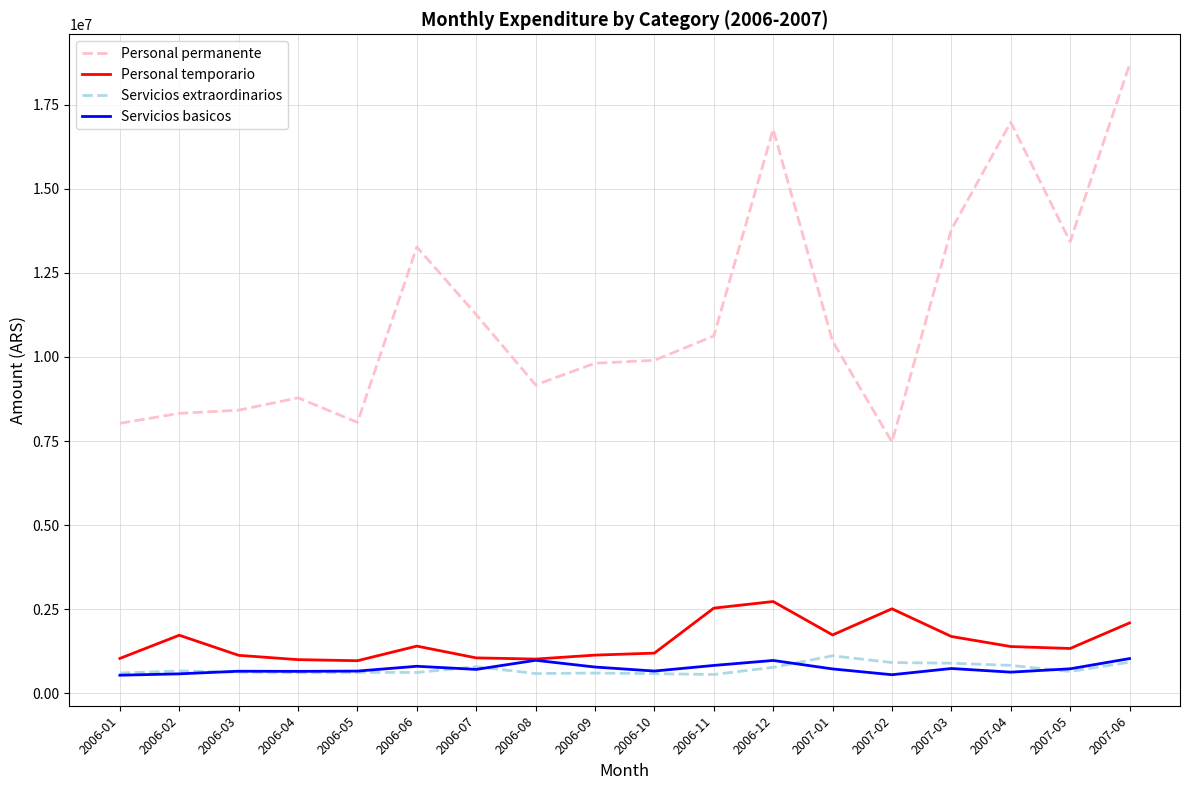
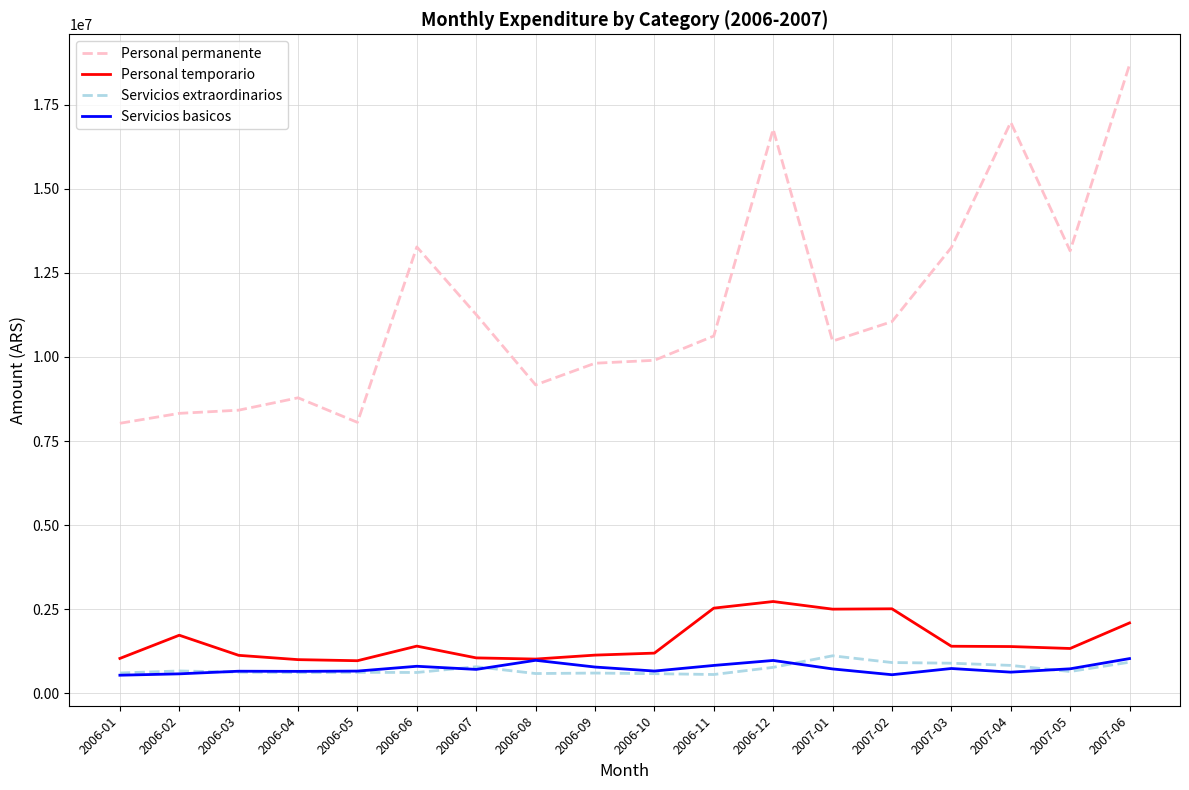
Personal temporario, 2007-01: 1700000 -> 2500000
Personal permanente, 2007-02: 7500000 -> 11100000
Personal permanente, 2007-03: 13800000 -> 13300000
Personal temporario, 2007-03: 1700000 -> 1400000
Personal permanente, 2007-05: 13400000 -> 13200000
